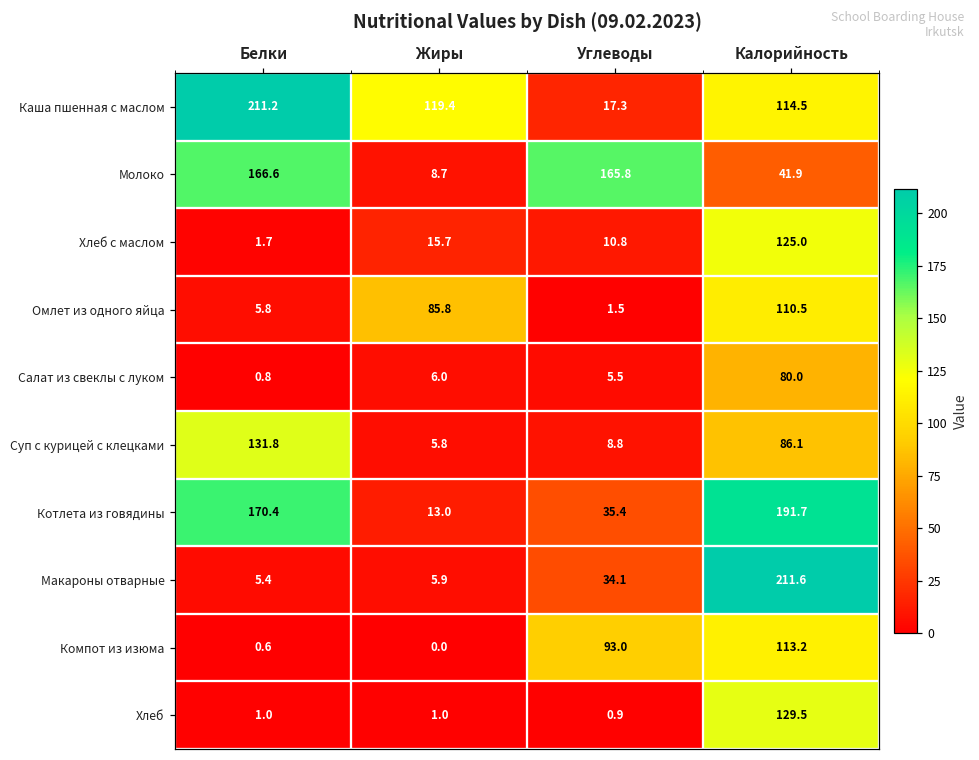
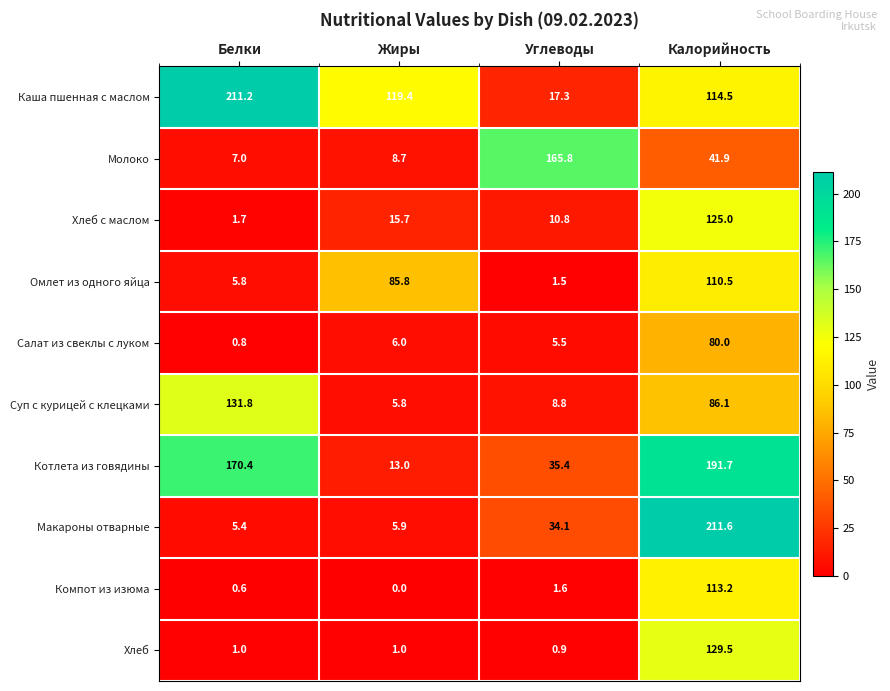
Молоко, Белки: 166.6 -> 7.0
Компот из изюма, Углеводы: 93.0 -> 1.6
